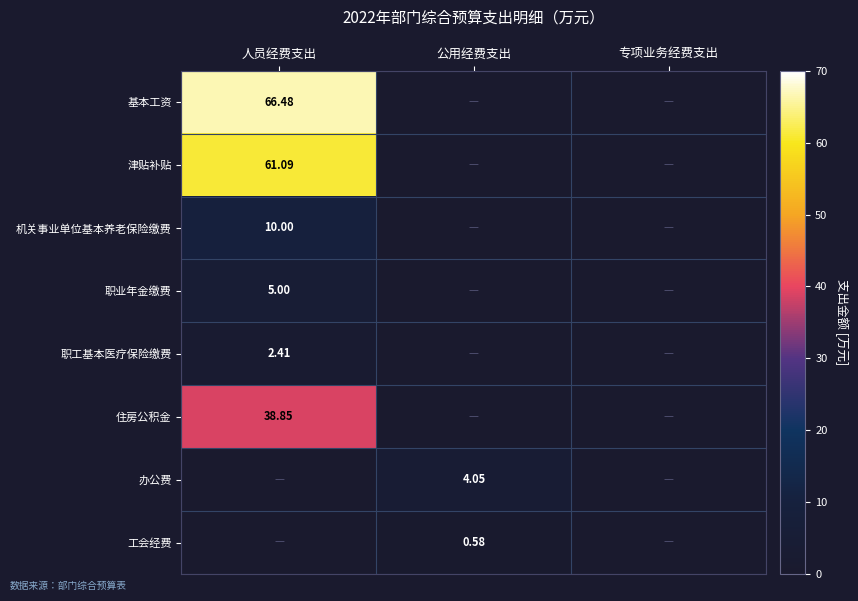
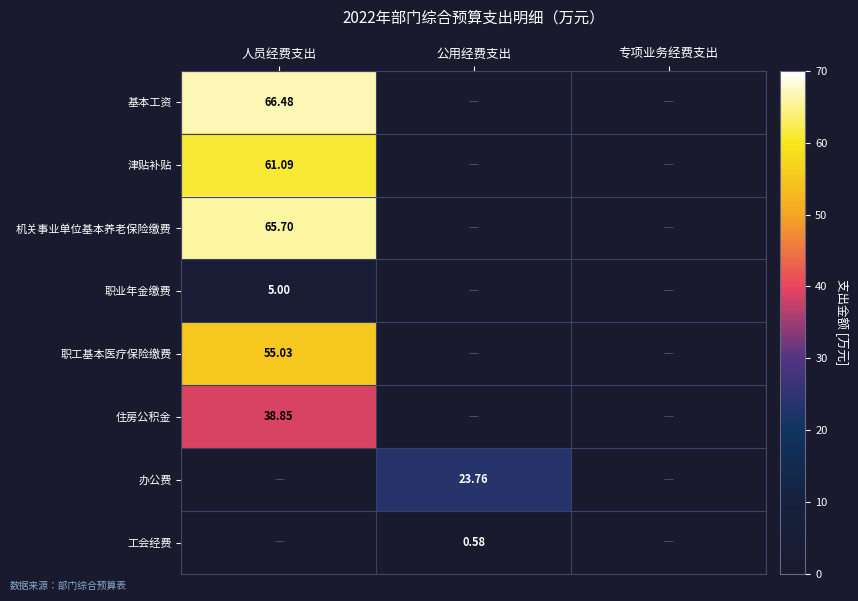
机关事业单位基本养老保险缴费, 人员经费支出: 10.00 -> 65.70
职工基本医疗保险缴费, 人员经费支出: 2.41 -> 55.03
办公费, 公用经费支出: 4.05 -> 23.76
